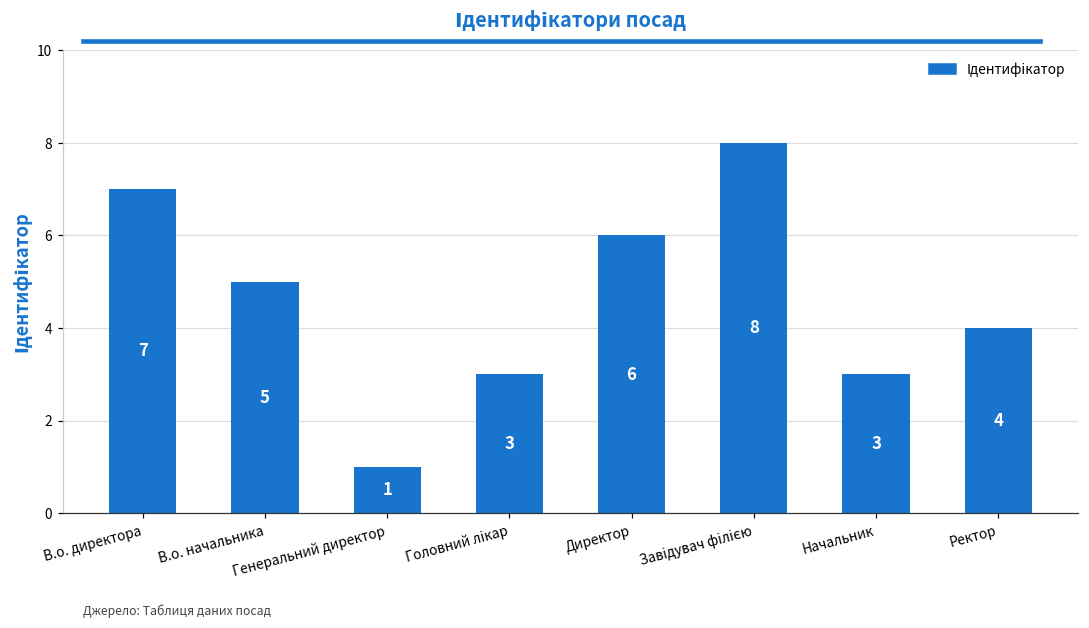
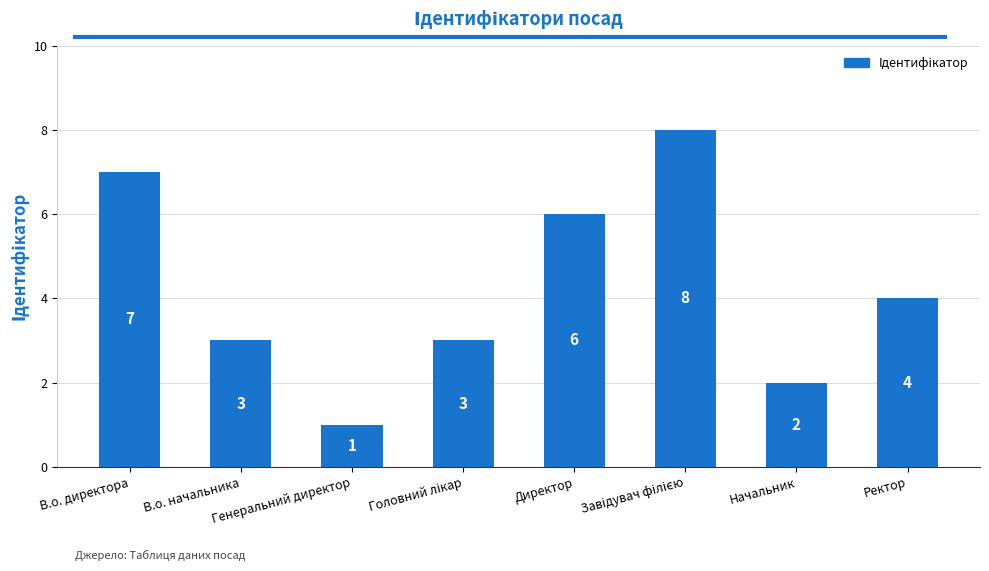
В.о. начальника: 5 -> 3
Начальник: 3 -> 2
